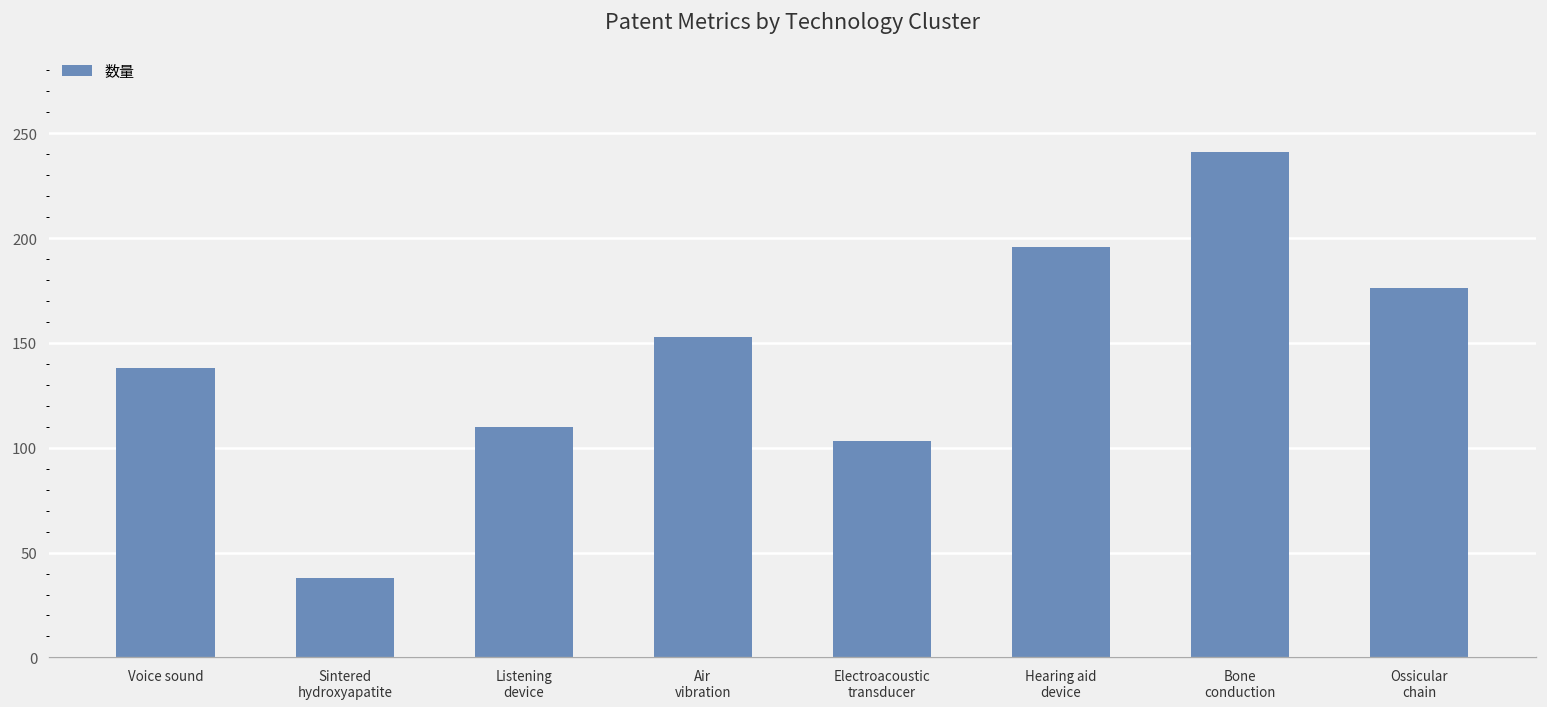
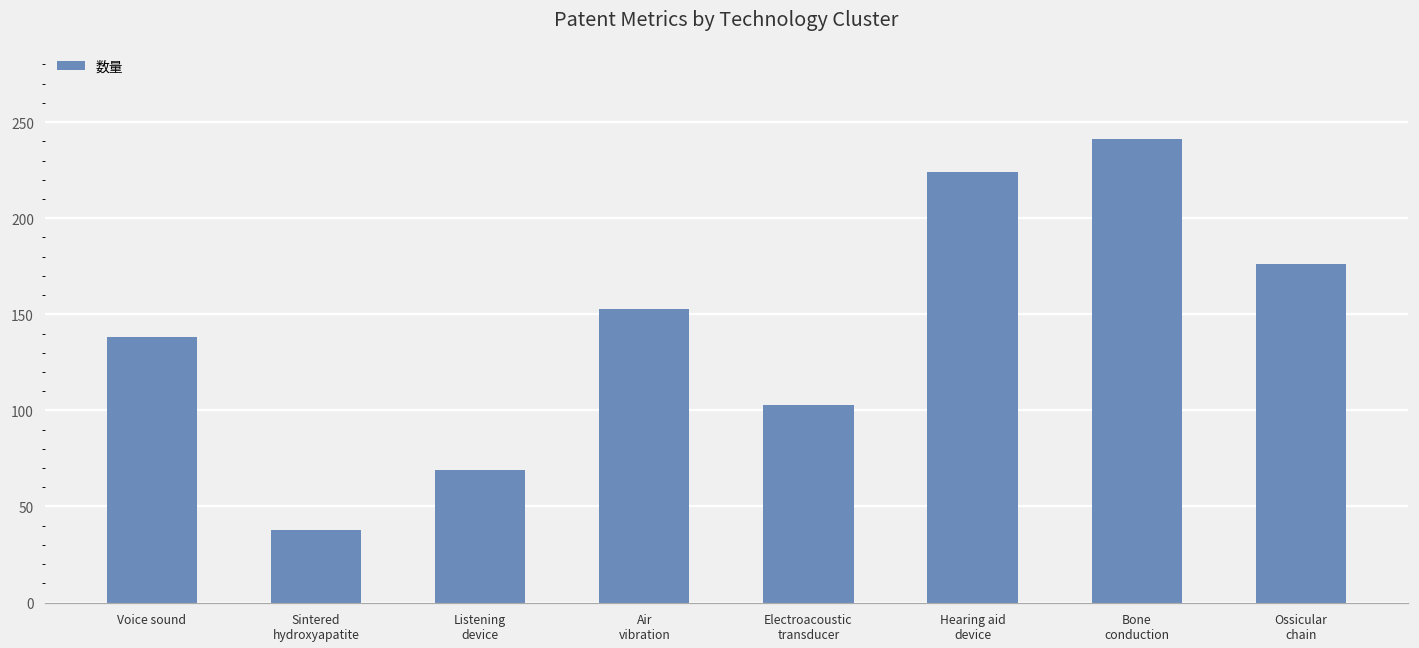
Listening device: 110 -> 69
Hearing aid device: 196 -> 224
